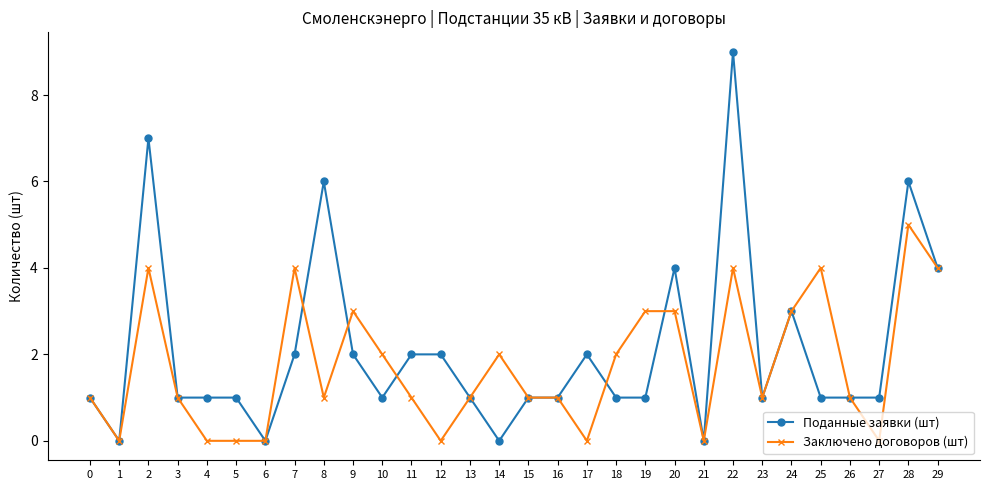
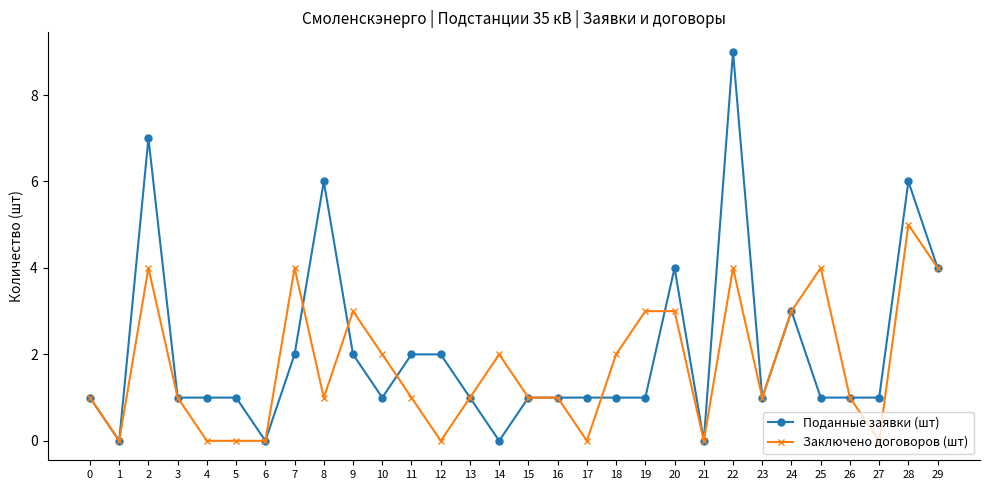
Поданные заявки (шт), 17: 2 -> 1
